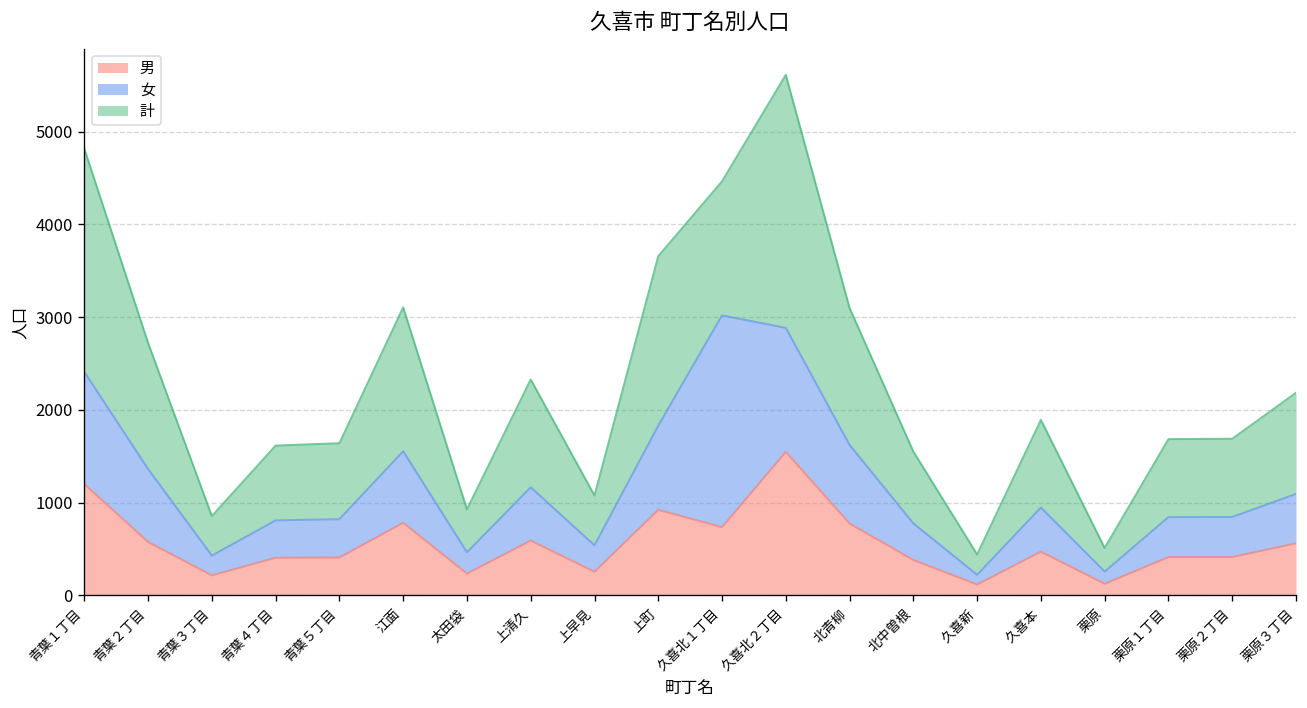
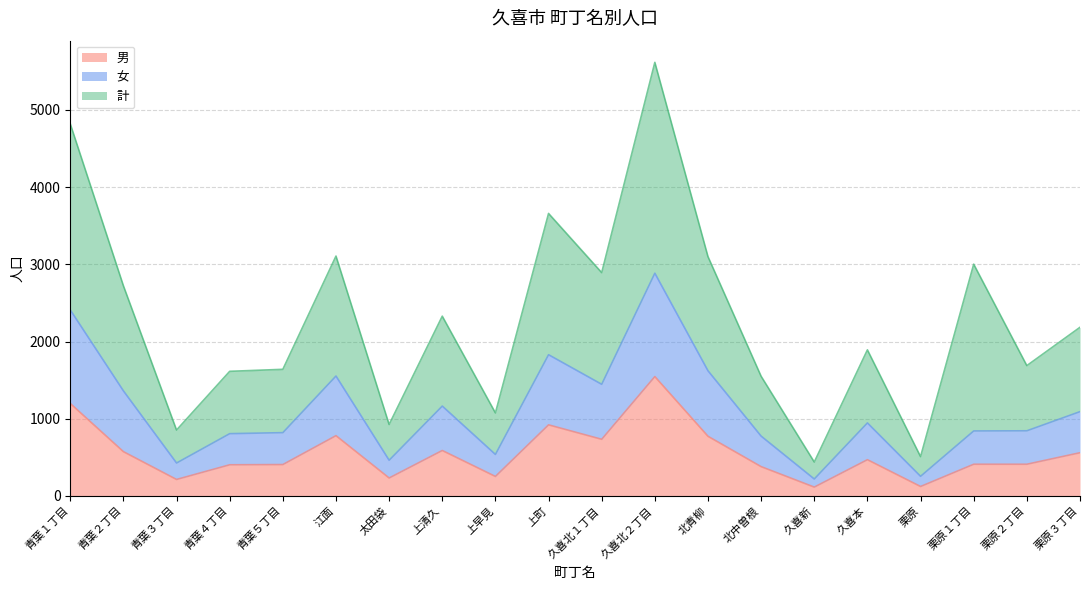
女, 久喜北１丁目: 2300 -> 700
計, 栗原１丁目: 800 -> 2200
